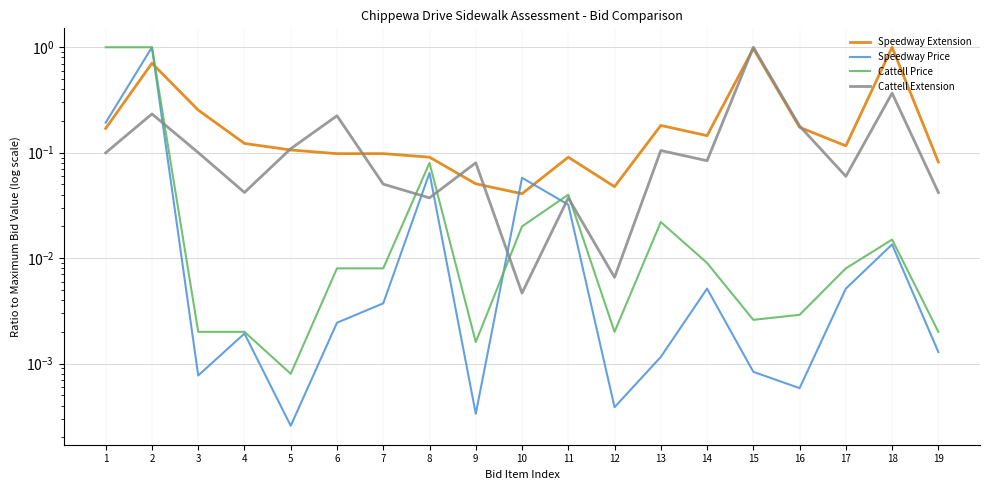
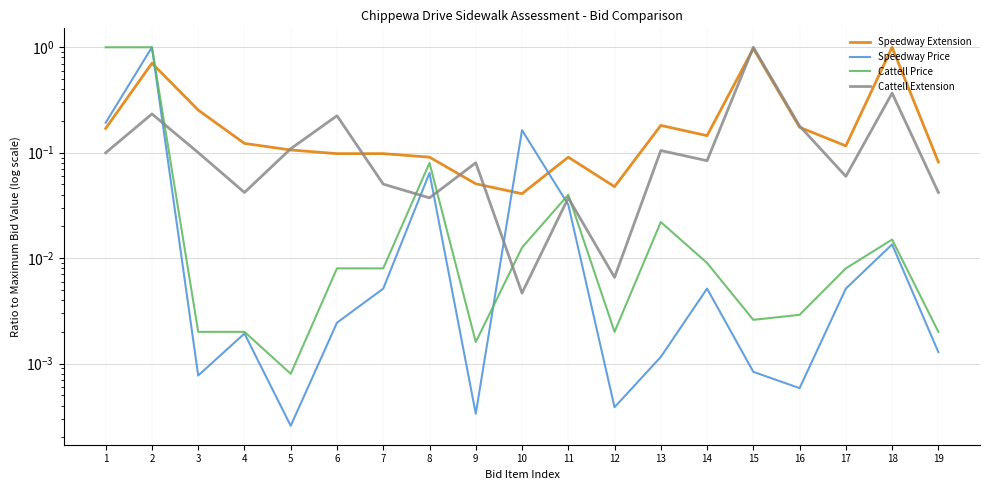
Speedway Price, 7: 0.0037 -> 0.005
Speedway Price, 10: 0.06 -> 0.16
Cattell Price, 10: 0.020 -> 0.013
